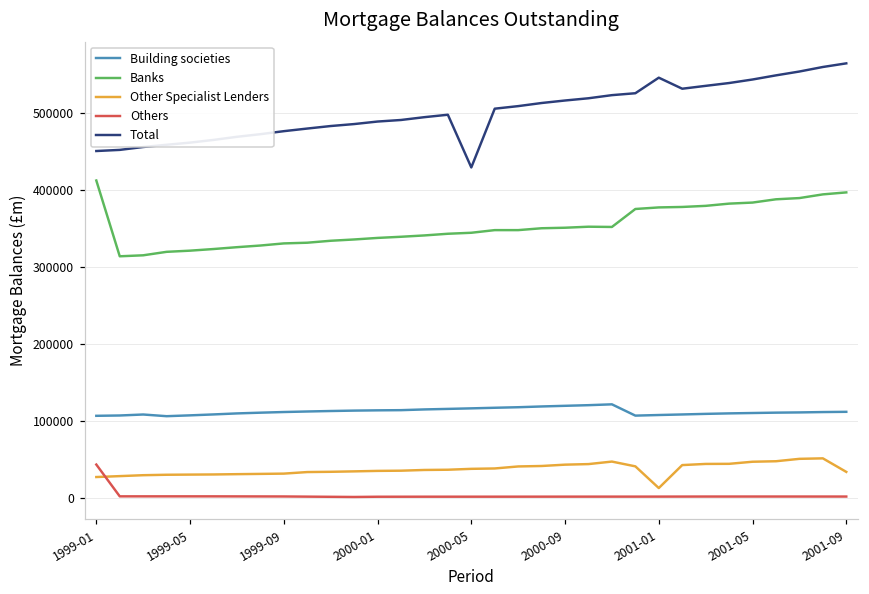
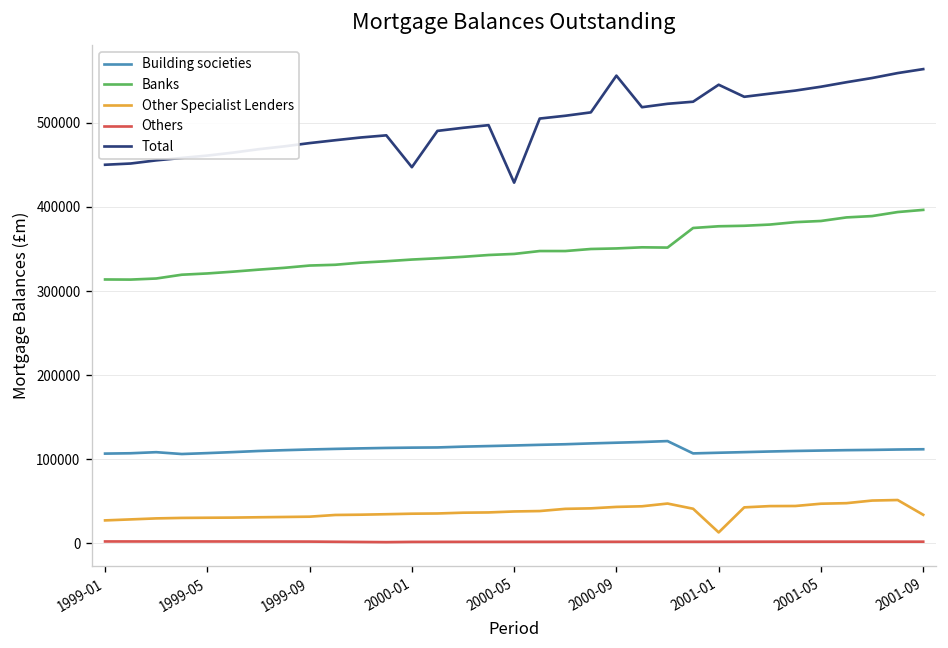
Banks, 1999-01: 410000 -> 310000
Others, 1999-01: 40000 -> 0
Total, 2000-01: 490000 -> 450000
Total, 2000-09: 520000 -> 560000
